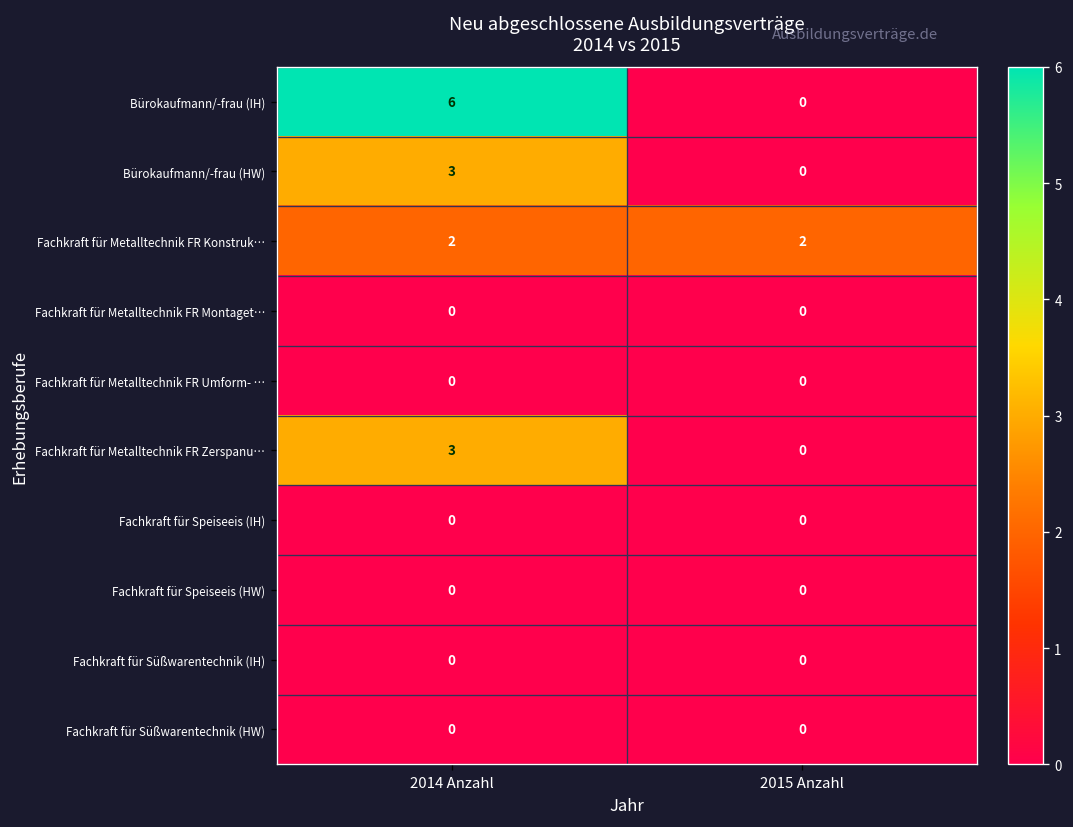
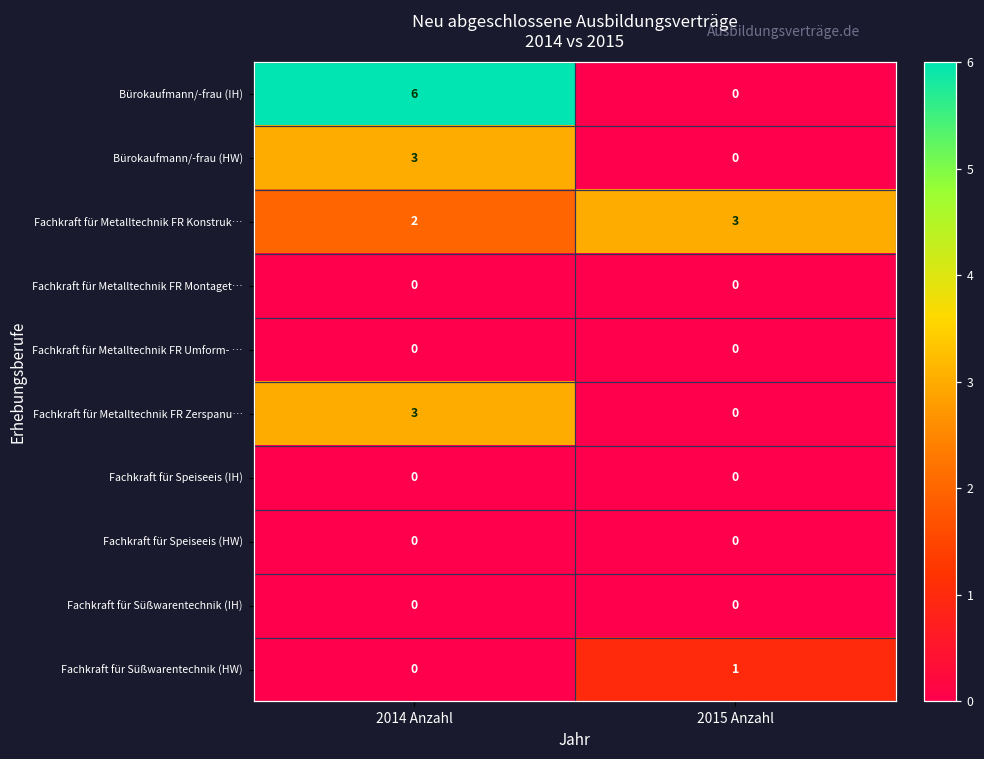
Fachkraft für Metalltechnik FR Konstruk…, 2015 Anzahl: 2 -> 3
Fachkraft für Süßwarentechnik (HW), 2015 Anzahl: 0 -> 1
